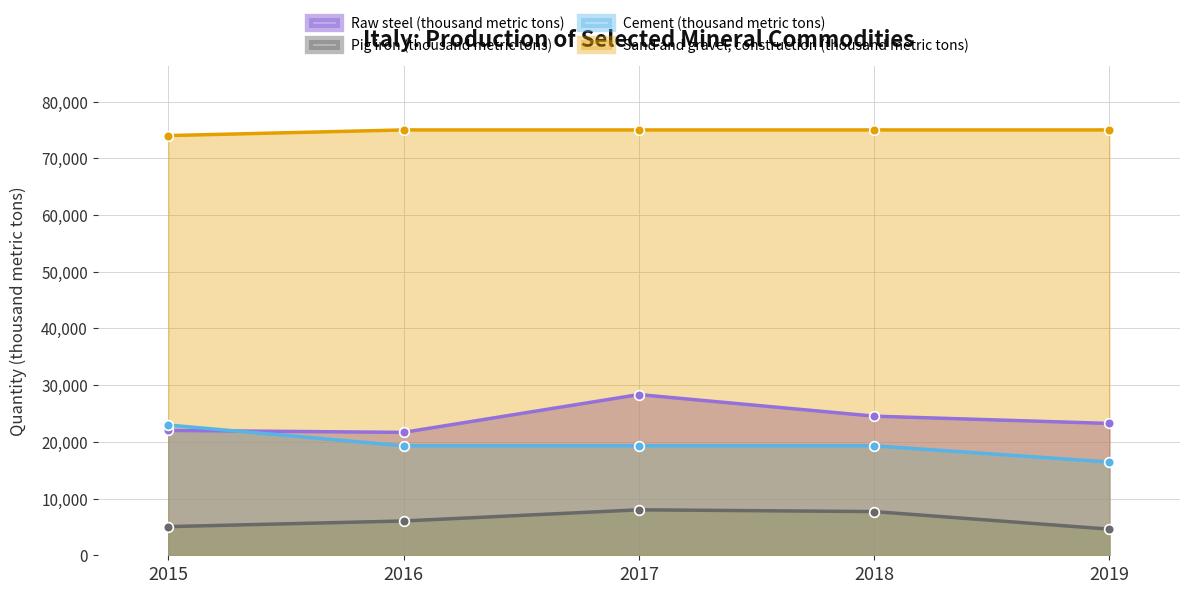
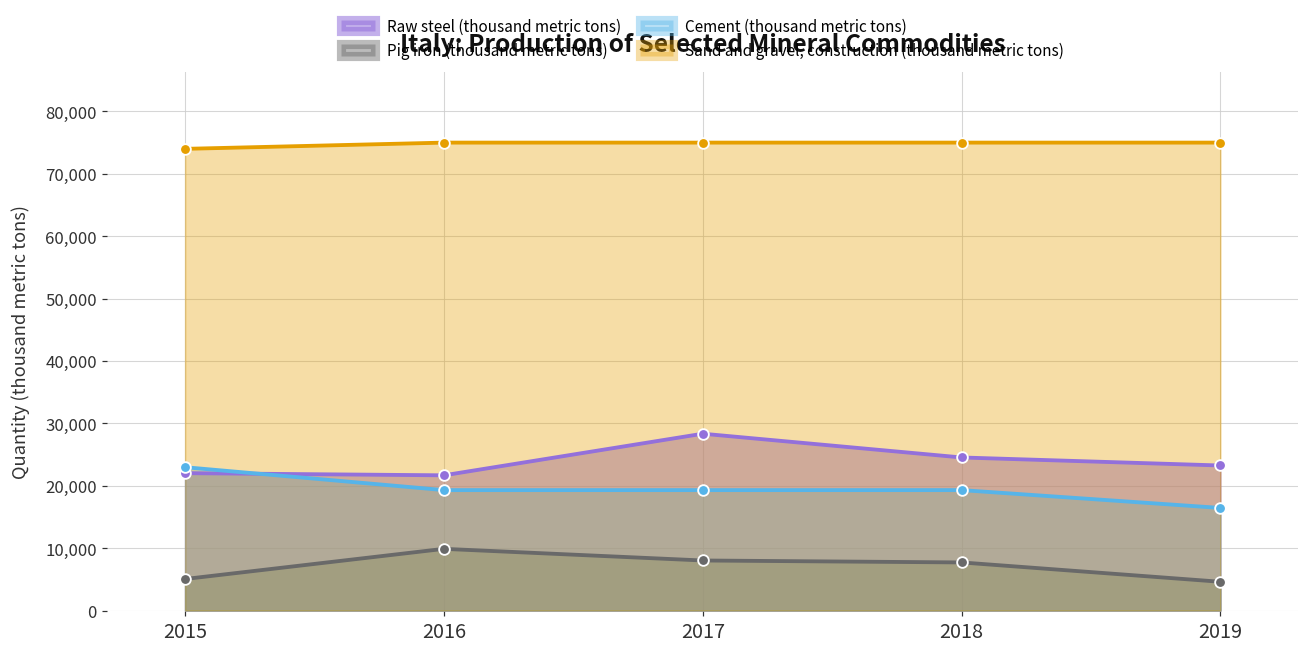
Pig iron (thousand metric tons), 2016: 6,000 -> 10,000
